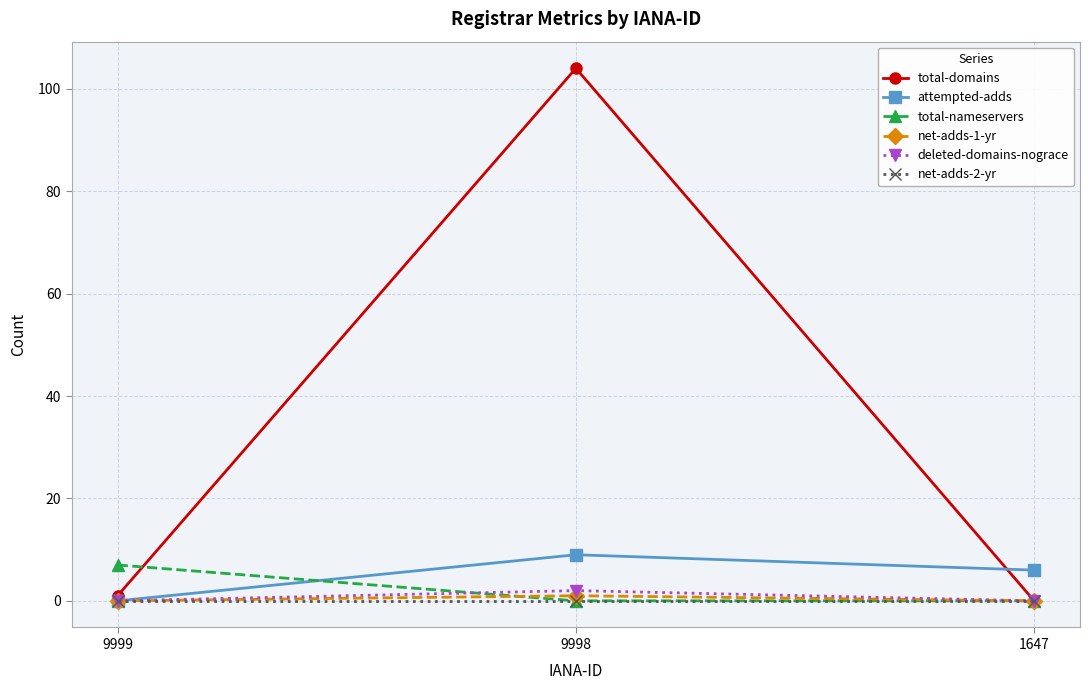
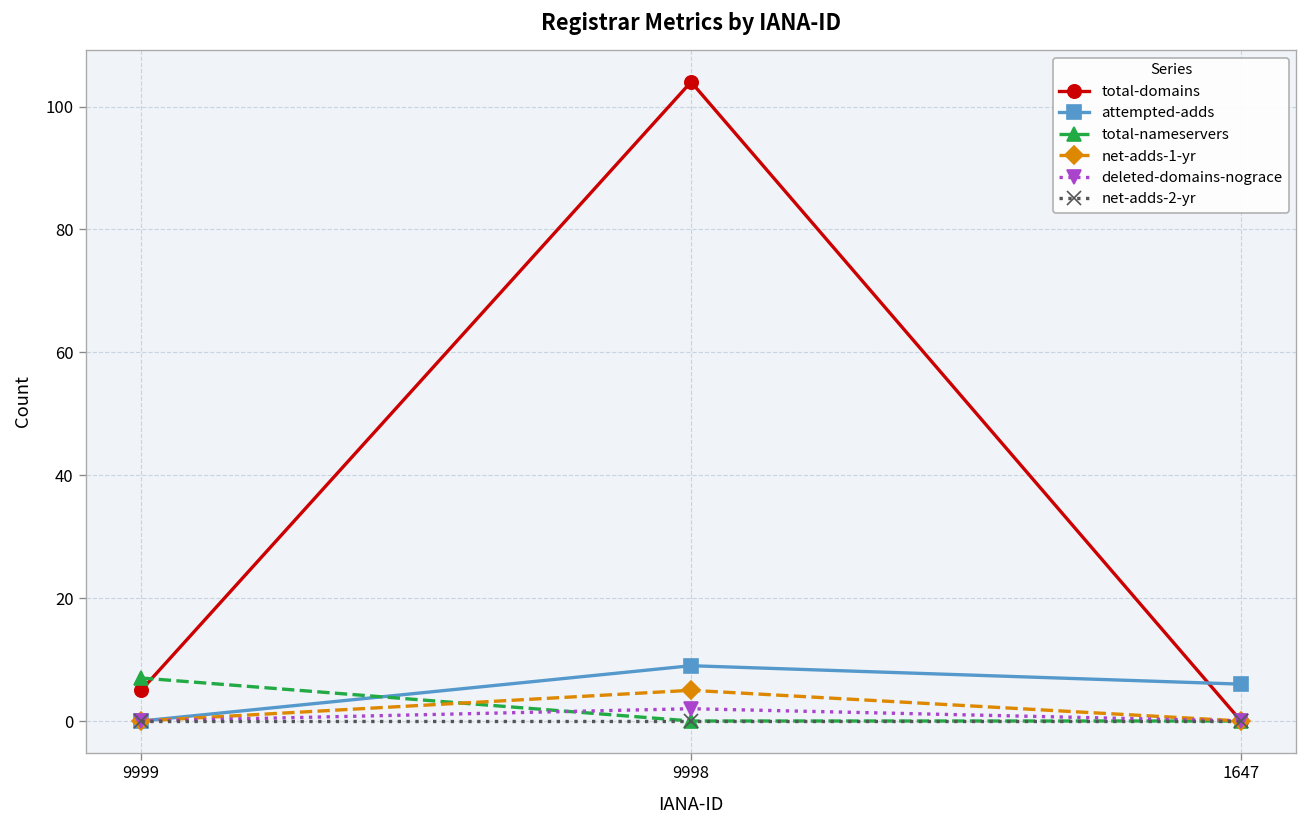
total-domains, 9999: 1 -> 5
net-adds-1-yr, 9998: 1 -> 5
